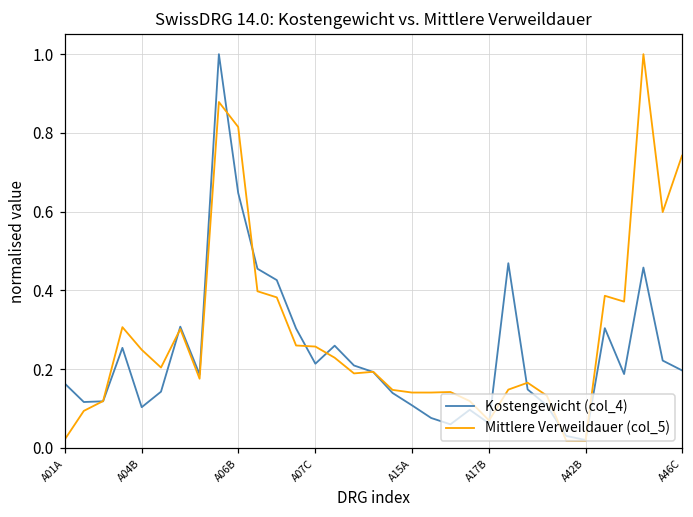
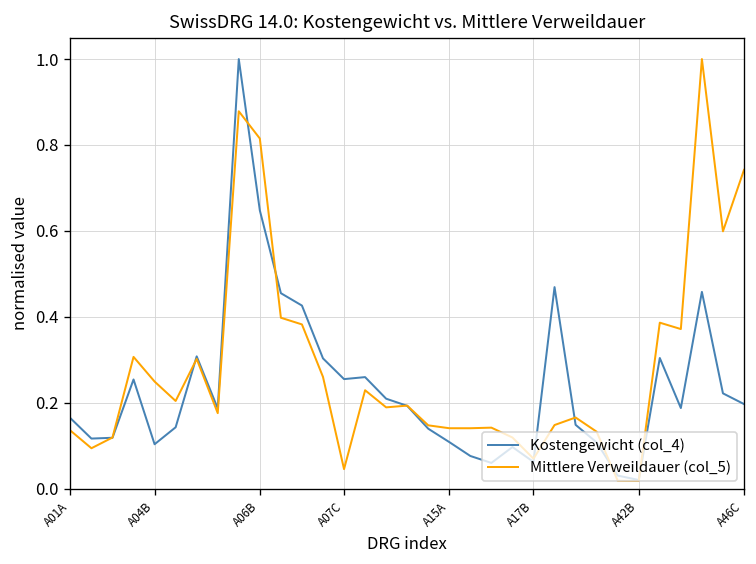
Mittlere Verweildauer (col_5), A01A: 0.02 -> 0.14
Kostengewicht (col_4), A07C: 0.21 -> 0.25
Mittlere Verweildauer (col_5), A07C: 0.26 -> 0.05
